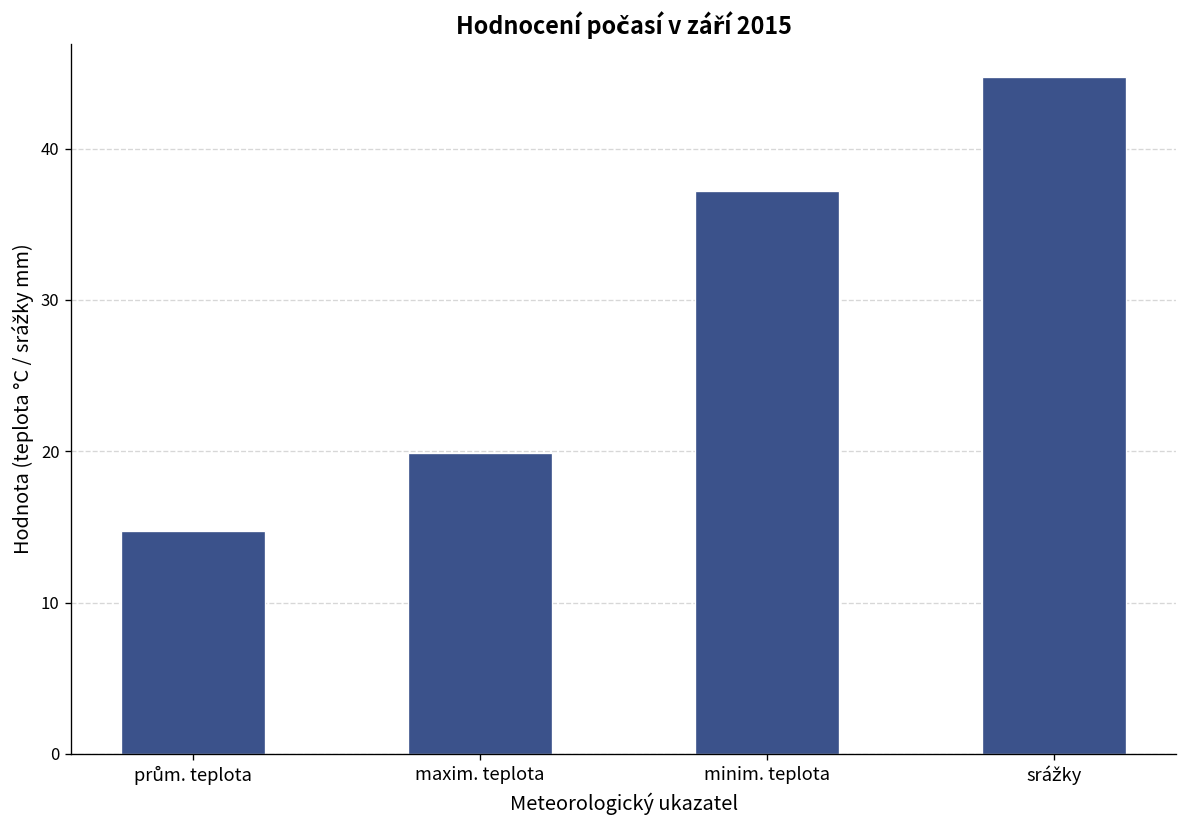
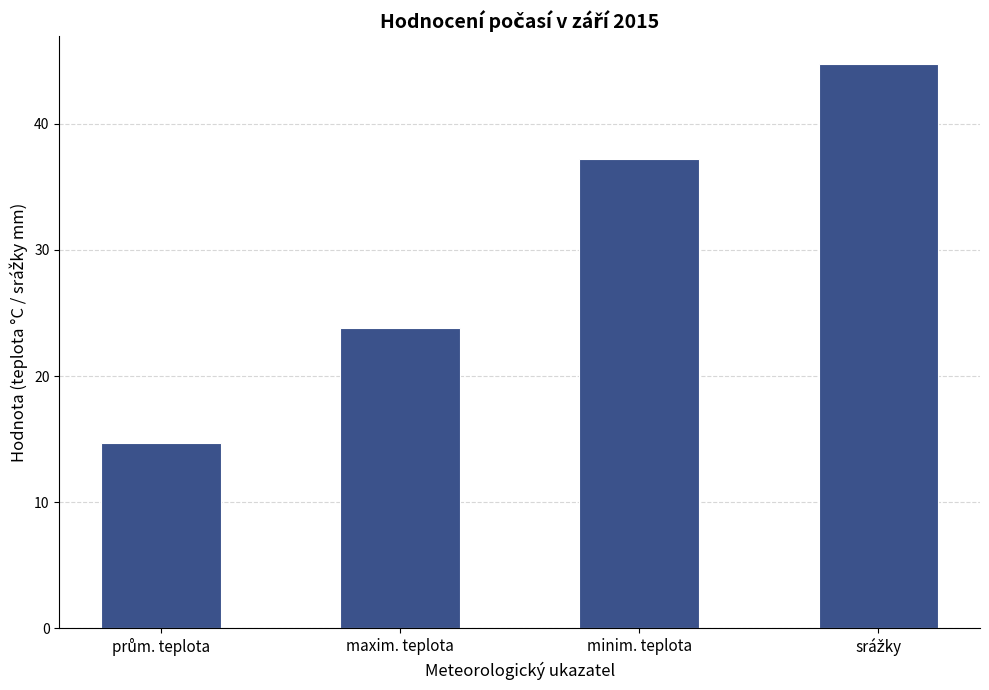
maxim. teplota: 19.9 -> 23.8
